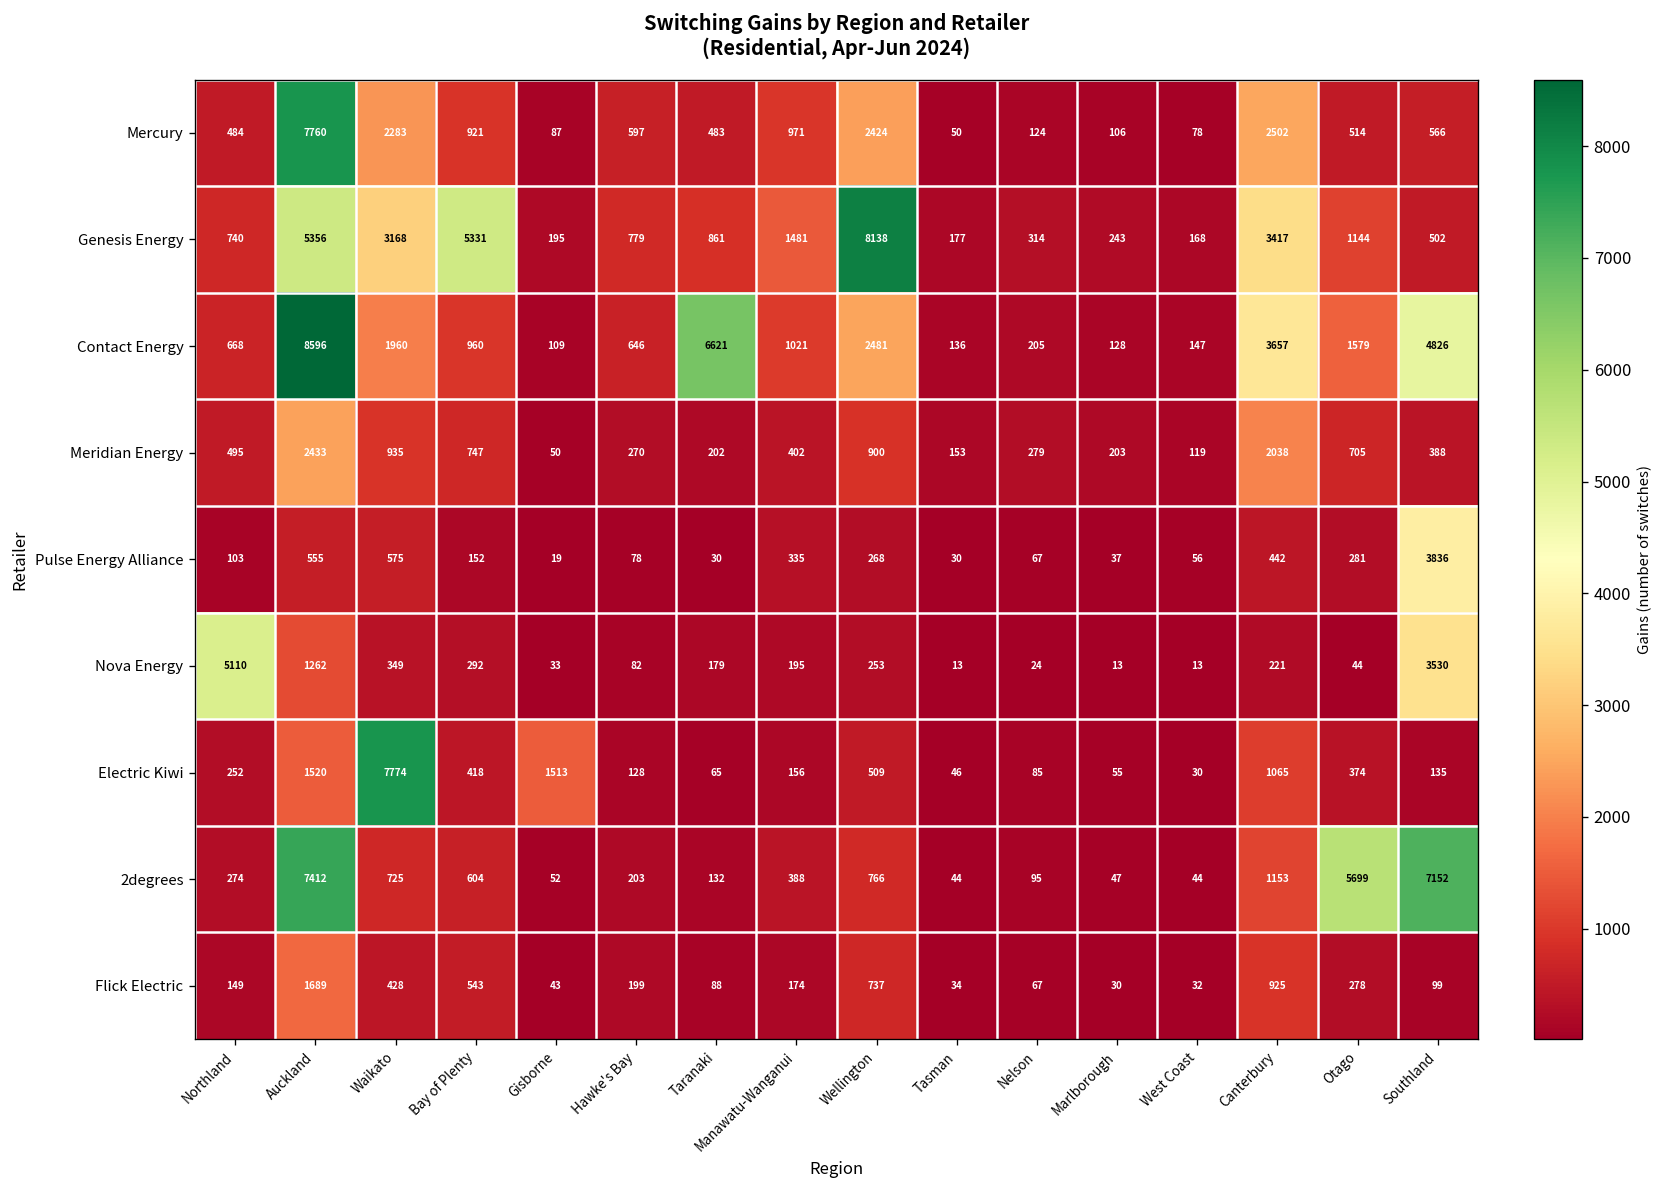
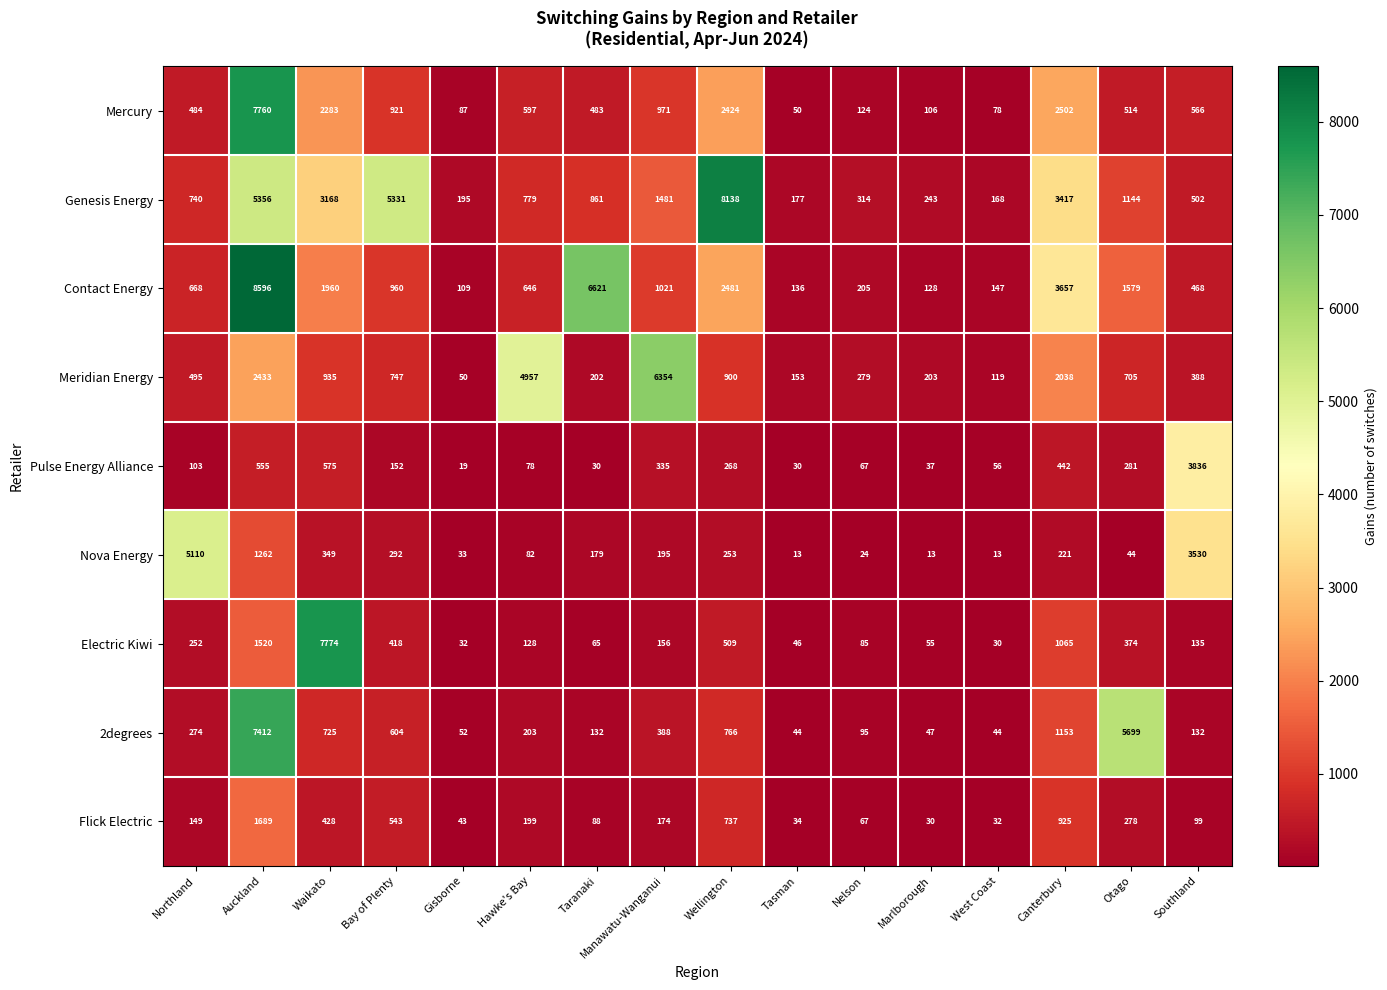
Contact Energy, Southland: 4826 -> 468
Meridian Energy, Hawke's Bay: 270 -> 4957
Meridian Energy, Manawatu-Wanganui: 402 -> 6354
Electric Kiwi, Gisborne: 1513 -> 32
2degrees, Southland: 7152 -> 132
